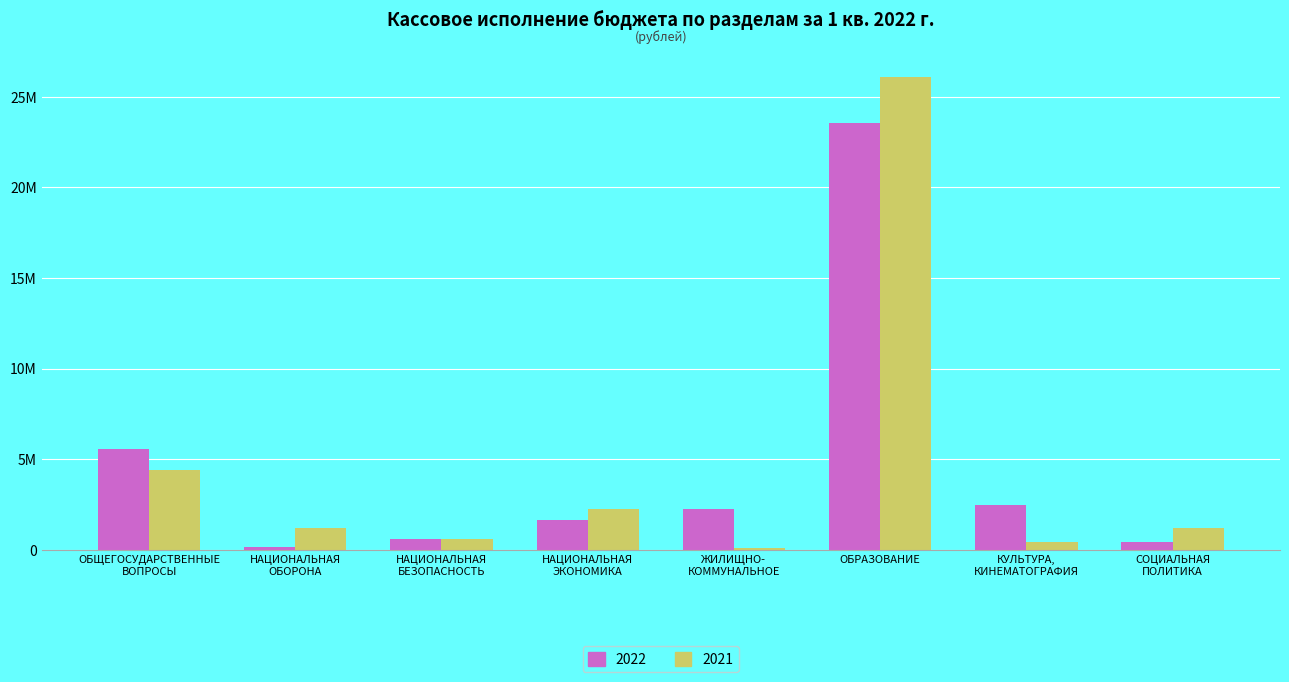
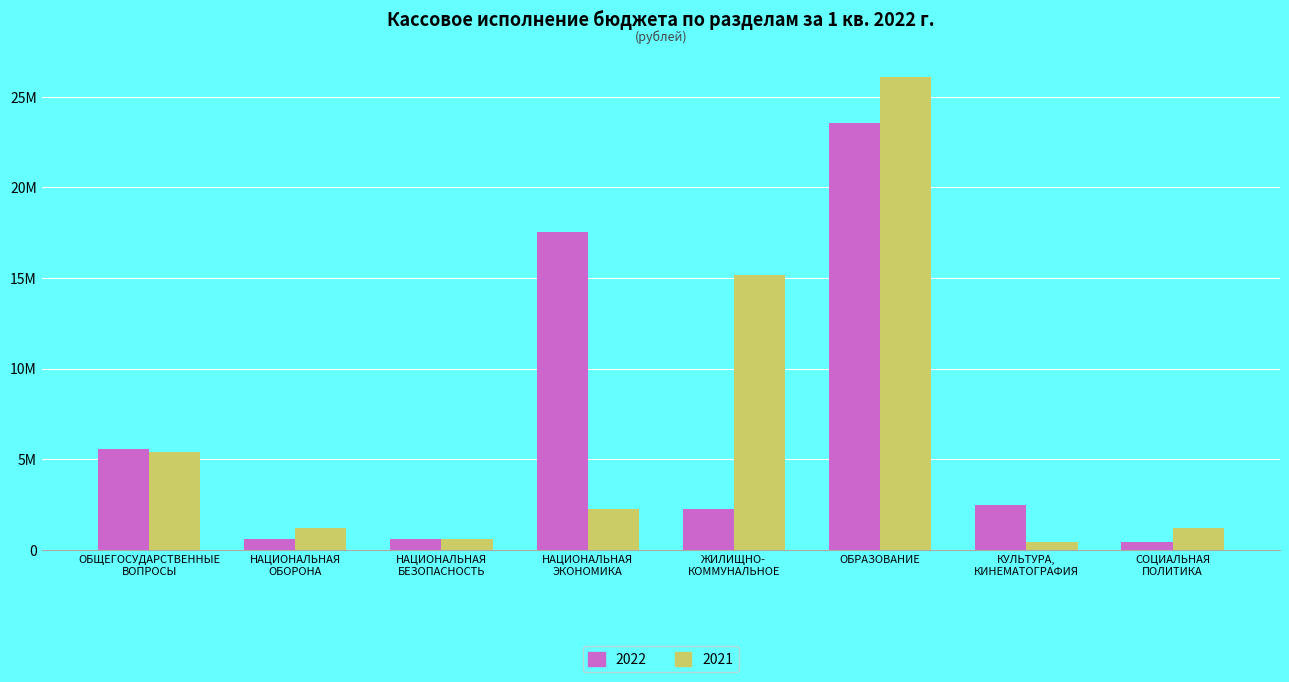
2021, ОБЩЕГОСУДАРСТВЕННЫЕ ВОПРОСЫ: 4400000 -> 5400000
2022, НАЦИОНАЛЬНАЯ ОБОРОНА: 100000 -> 600000
2022, НАЦИОНАЛЬНАЯ ЭКОНОМИКА: 1600000 -> 17600000
2021, ЖИЛИЩНО- КОММУНАЛЬНОЕ: 100000 -> 15200000
